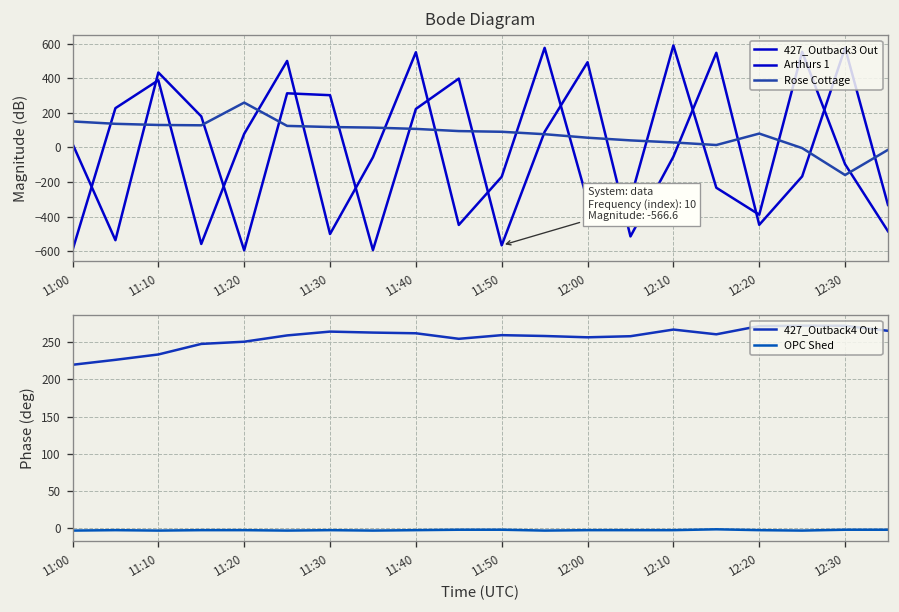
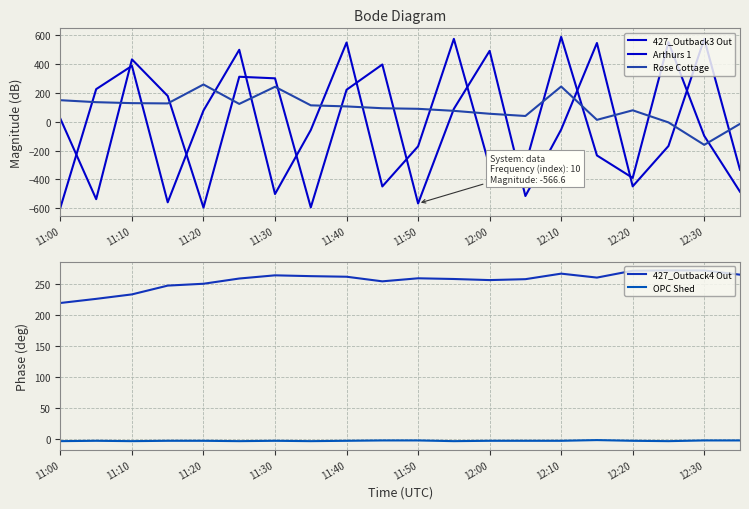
Bode Diagram, Rose Cottage, 11:30: 120 -> 240
Bode Diagram, Rose Cottage, 12:10: 30 -> 250
